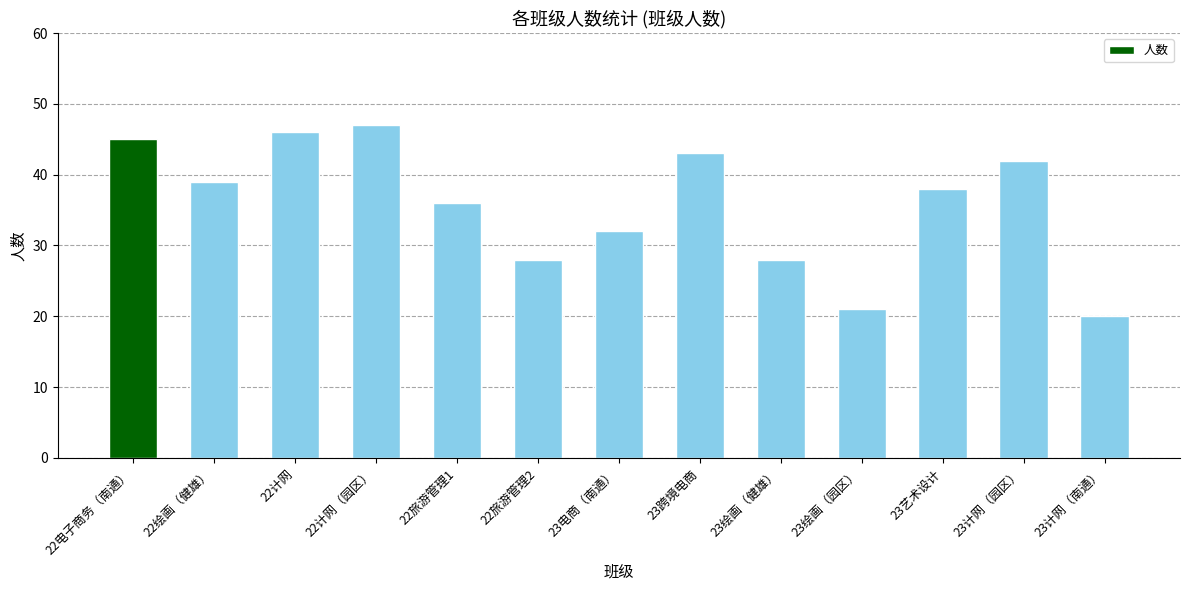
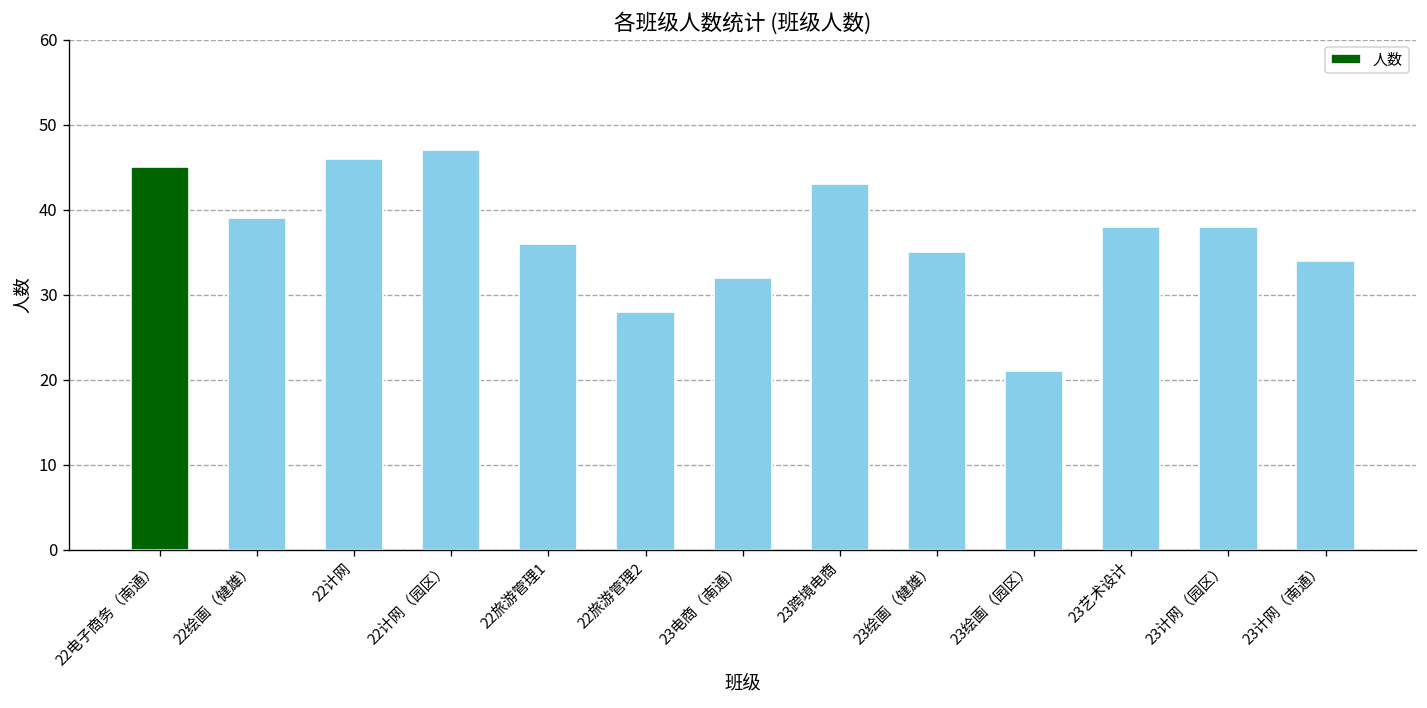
23绘画（健雄）: 28 -> 35
23计网（园区）: 42 -> 38
23计网（南通）: 20 -> 34
